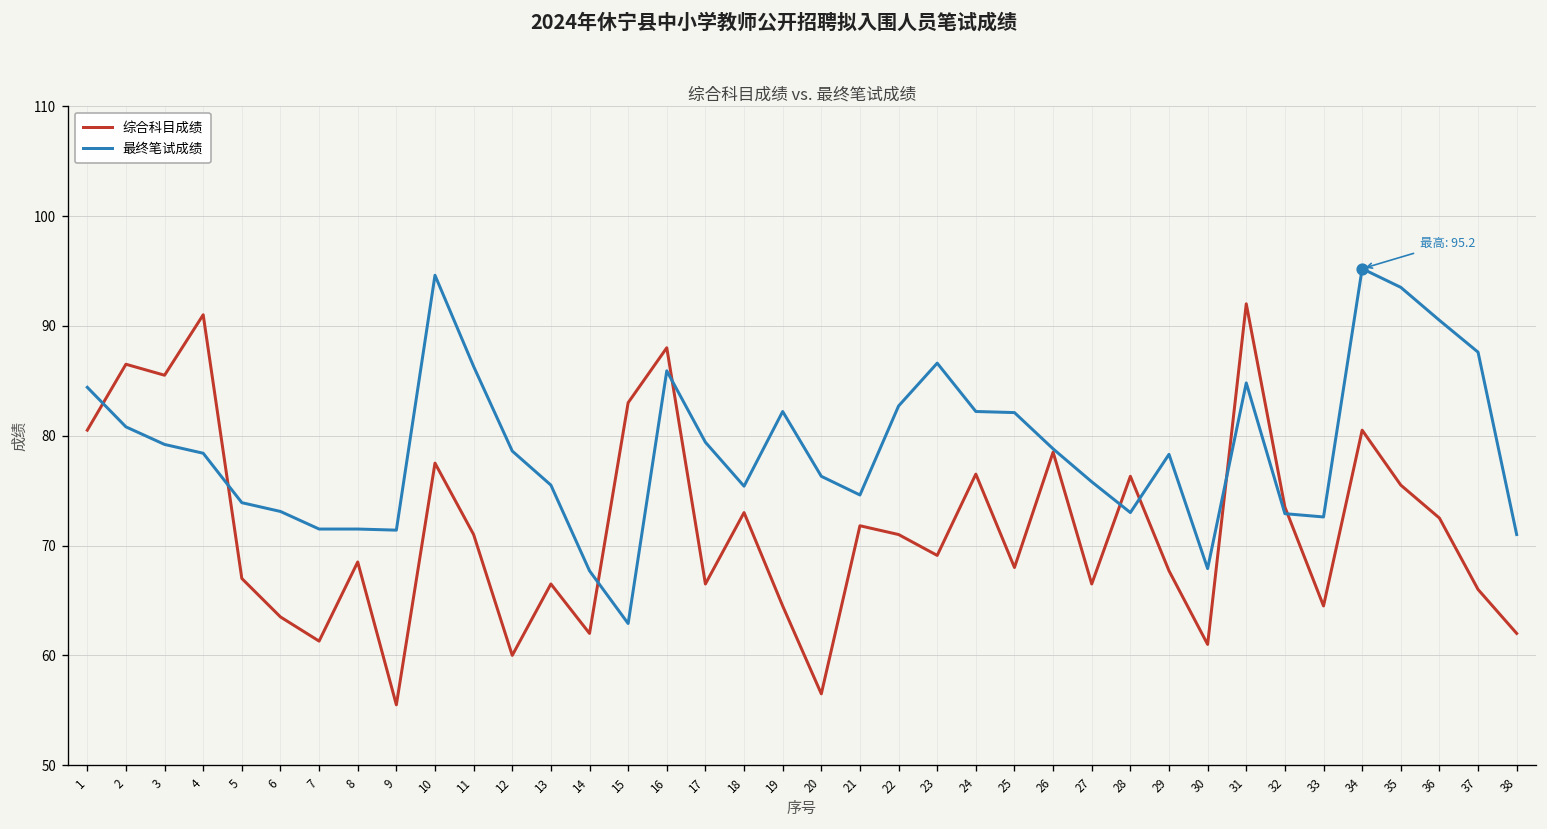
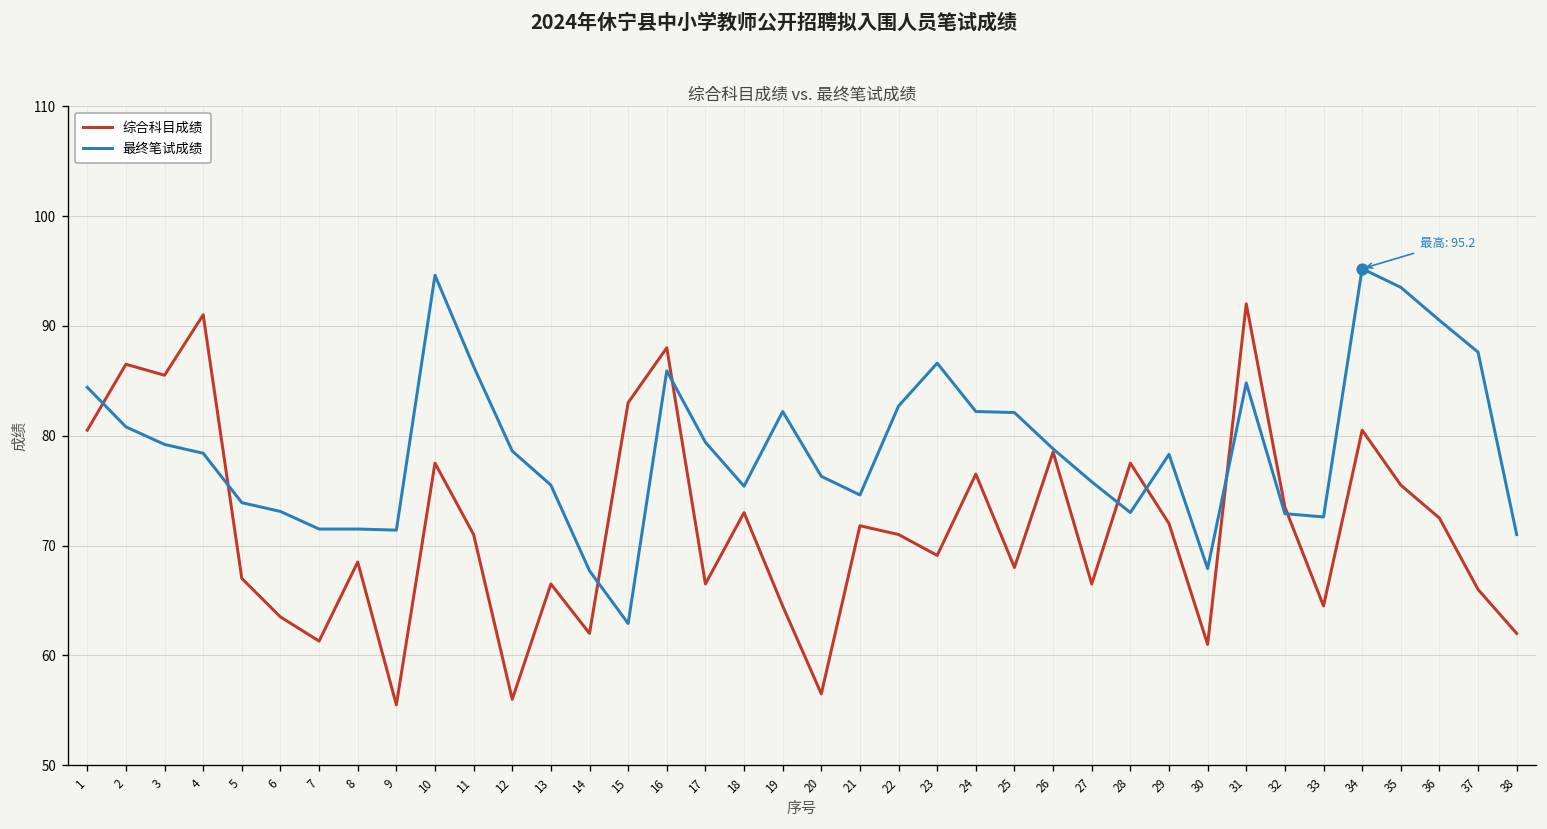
综合科目成绩, 12: 60 -> 56
综合科目成绩, 28: 76 -> 78
综合科目成绩, 29: 68 -> 72
